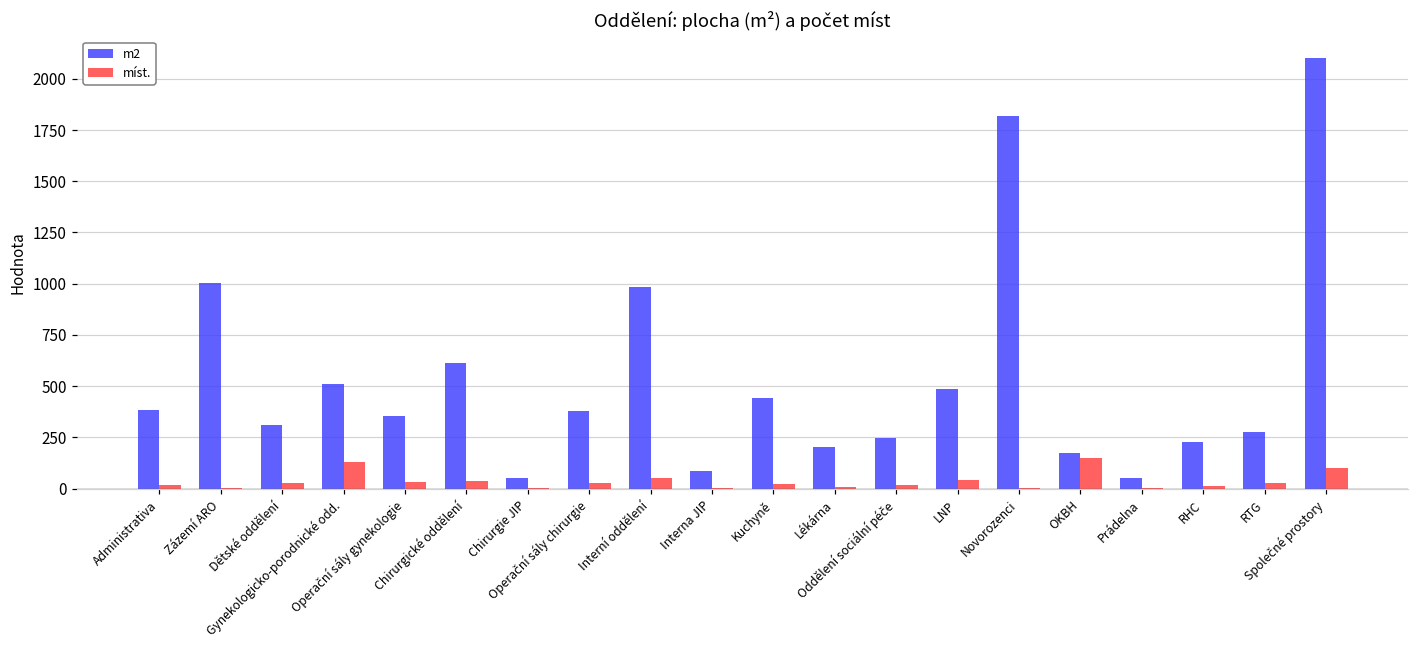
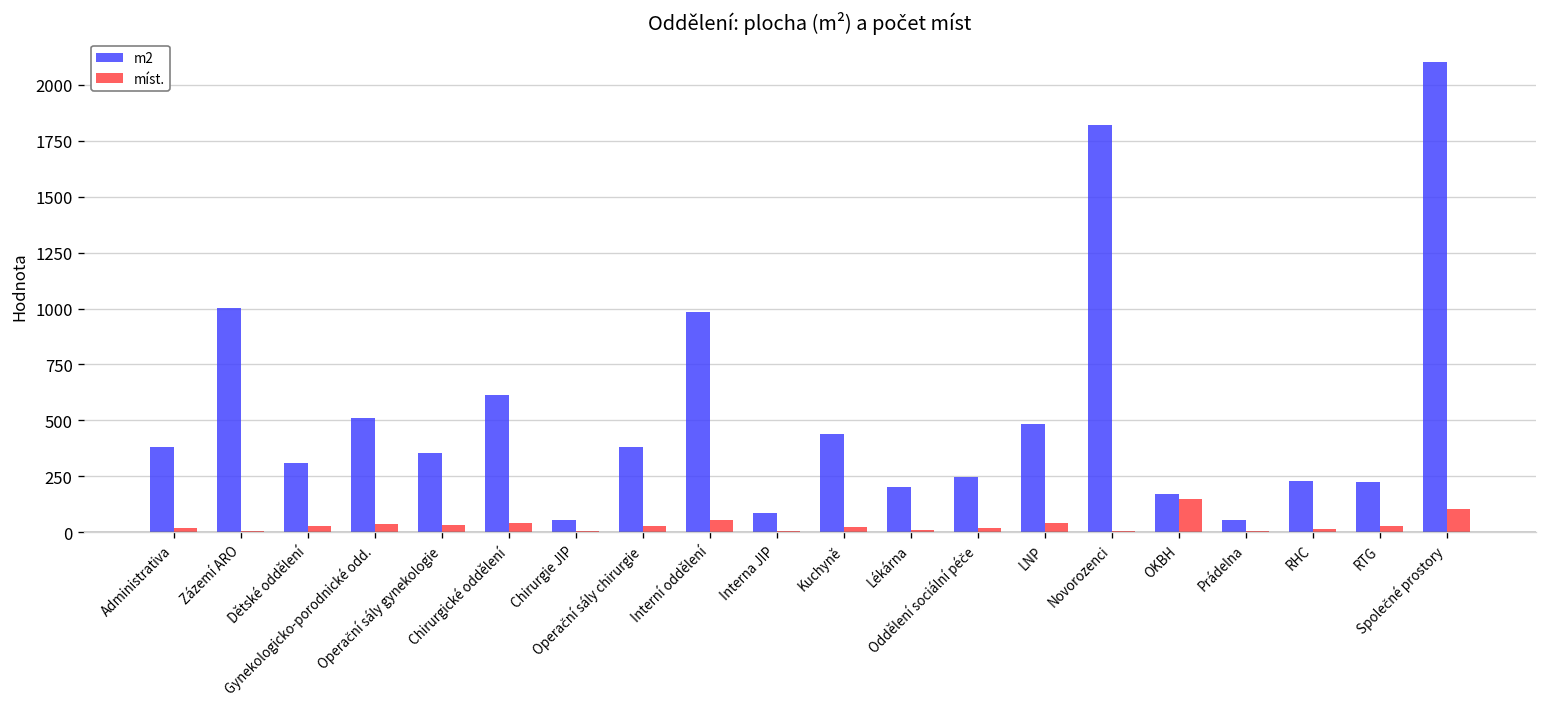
míst., Gynekologicko-porodnické odd.: 130 -> 30
m2, RTG: 280 -> 230
